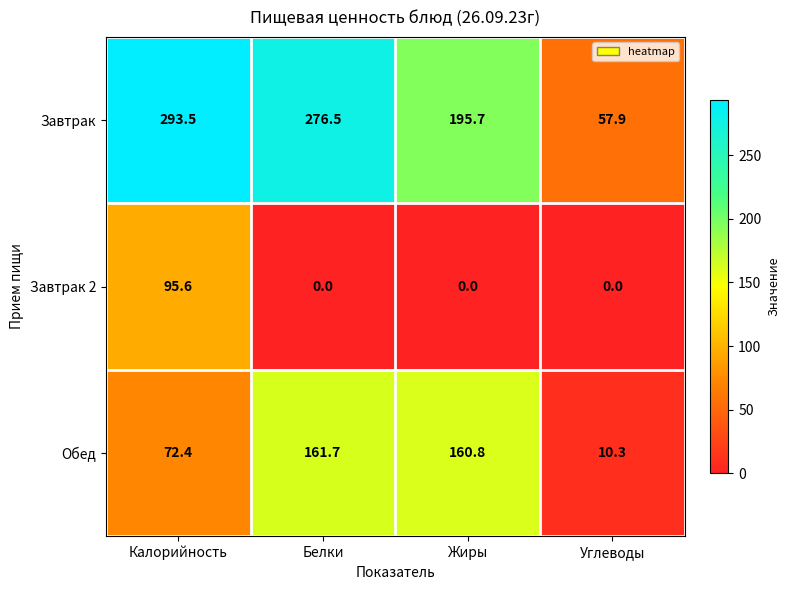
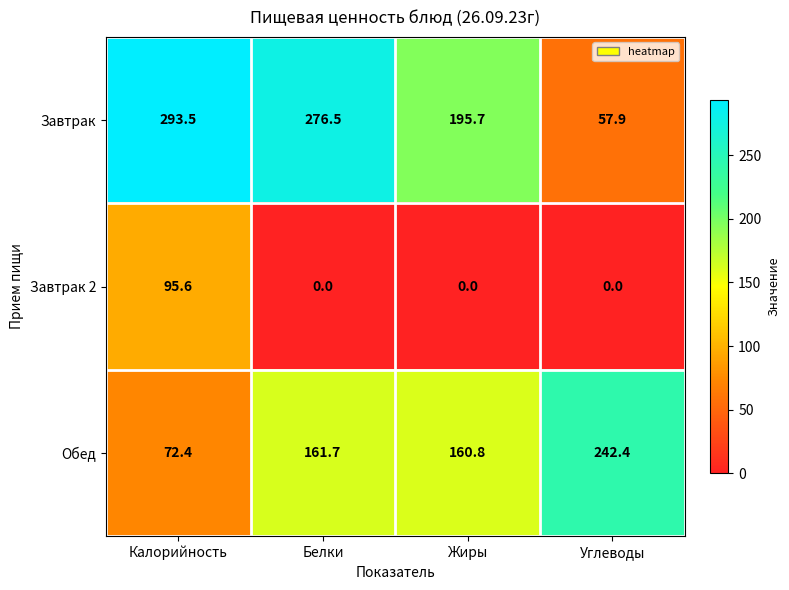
Обед, Углеводы: 10.3 -> 242.4
